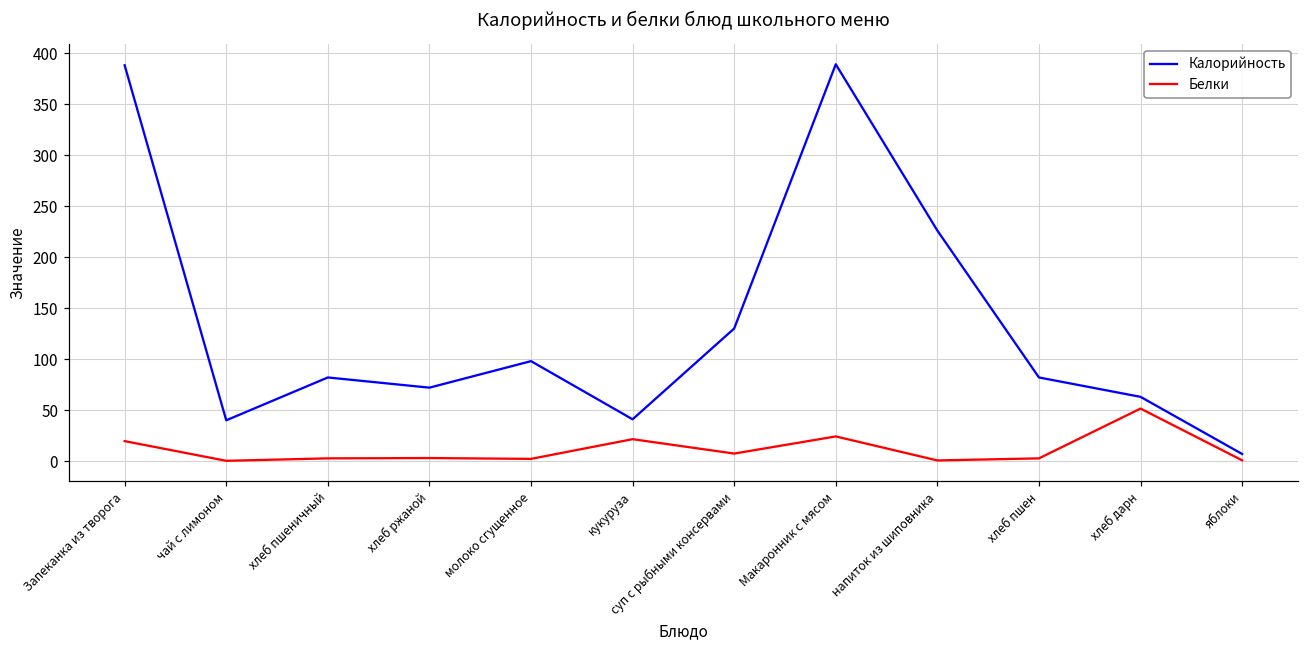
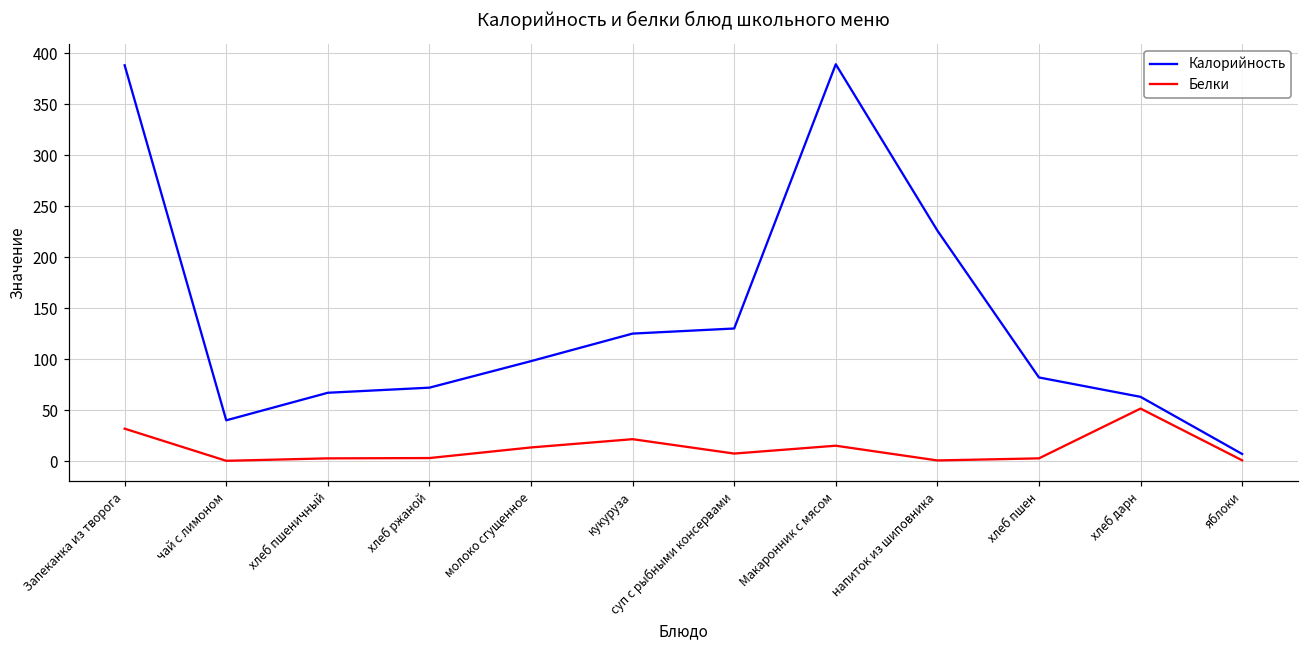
Белки, Запеканка из творога: 20 -> 30
Калорийность, хлеб пшеничный: 80 -> 70
Белки, молоко сгущенное: 0 -> 10
Калорийность, кукуруза: 40 -> 130
Белки, Макаронник с мясом: 24 -> 15
